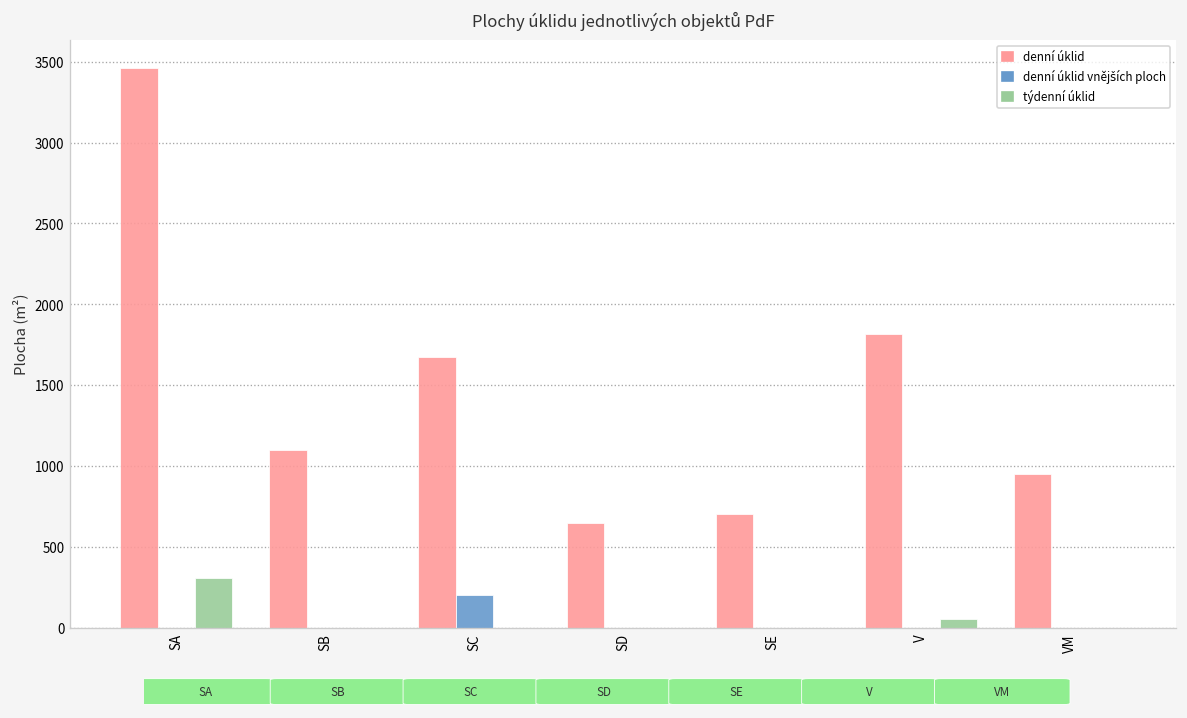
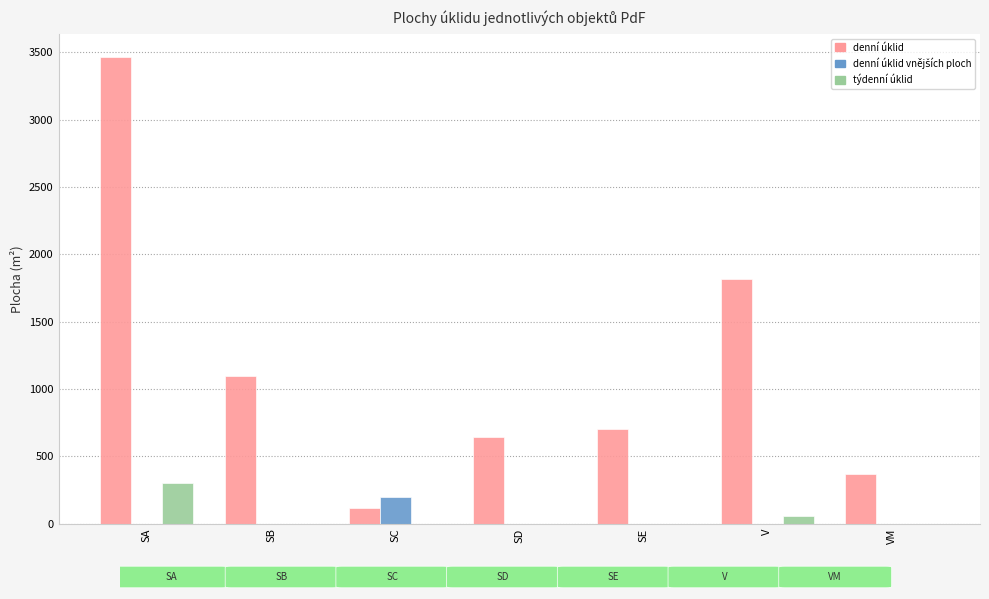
denní úklid, SC: 1670 -> 110
denní úklid, VM: 950 -> 370
